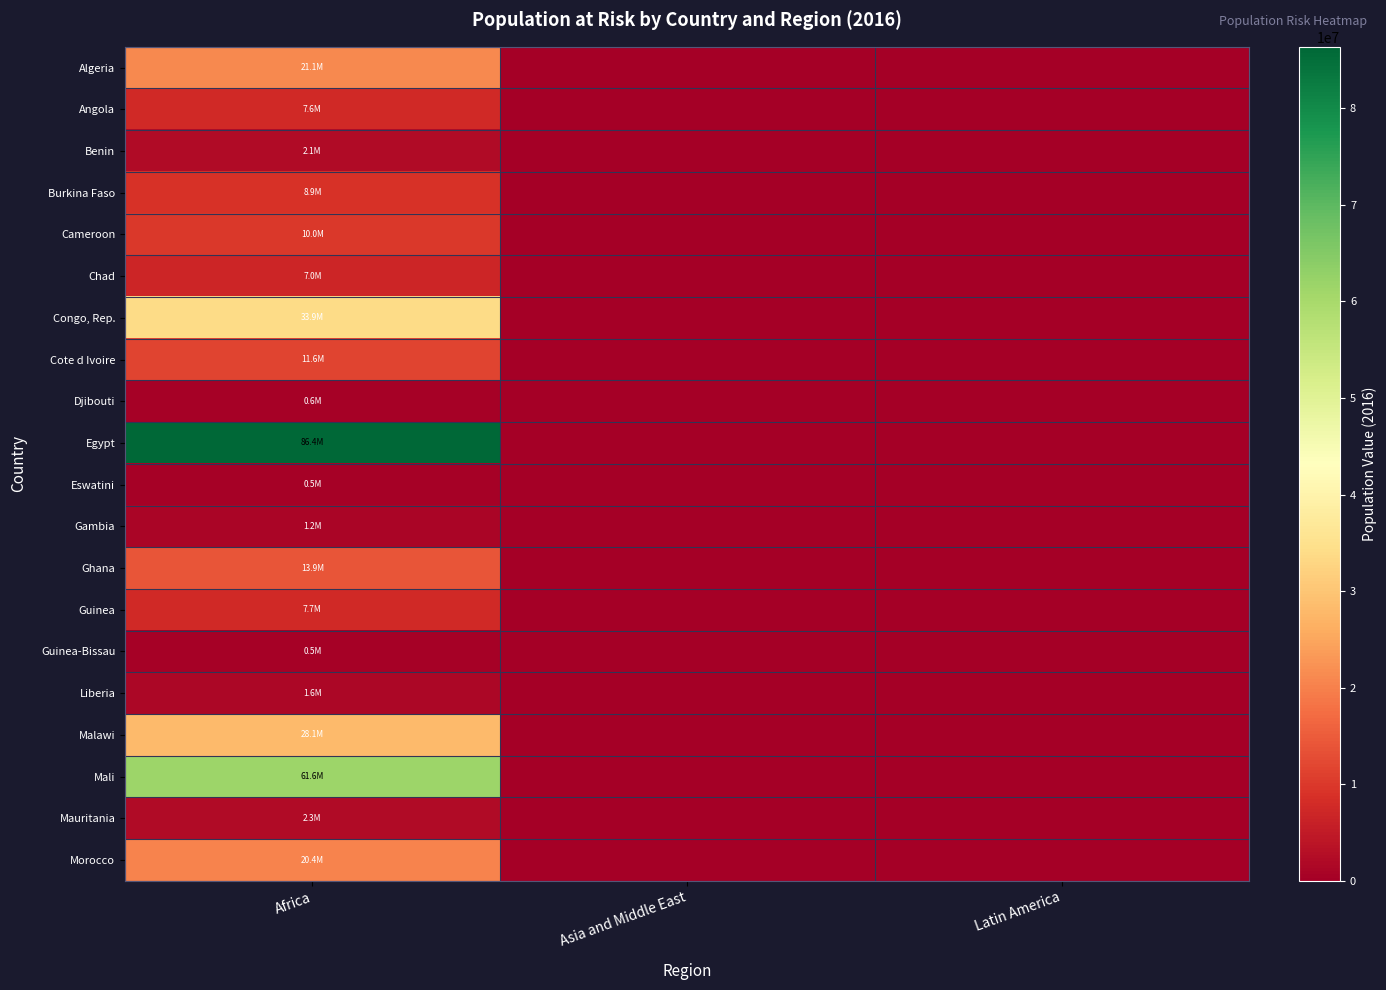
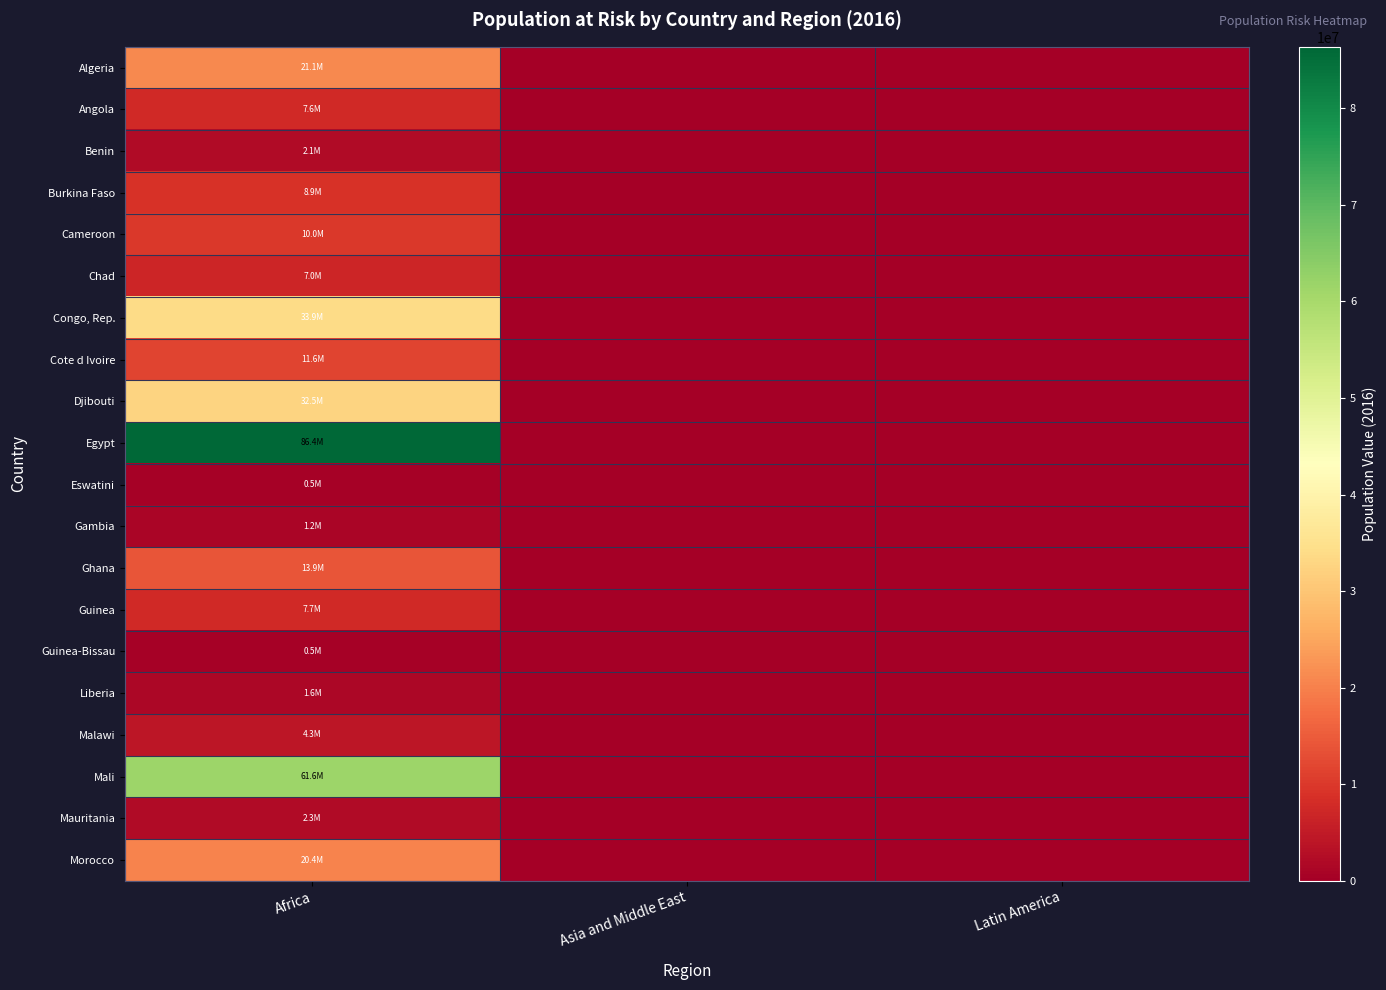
Djibouti, Africa: 0.6M -> 32.5M
Malawi, Africa: 28.1M -> 4.3M
